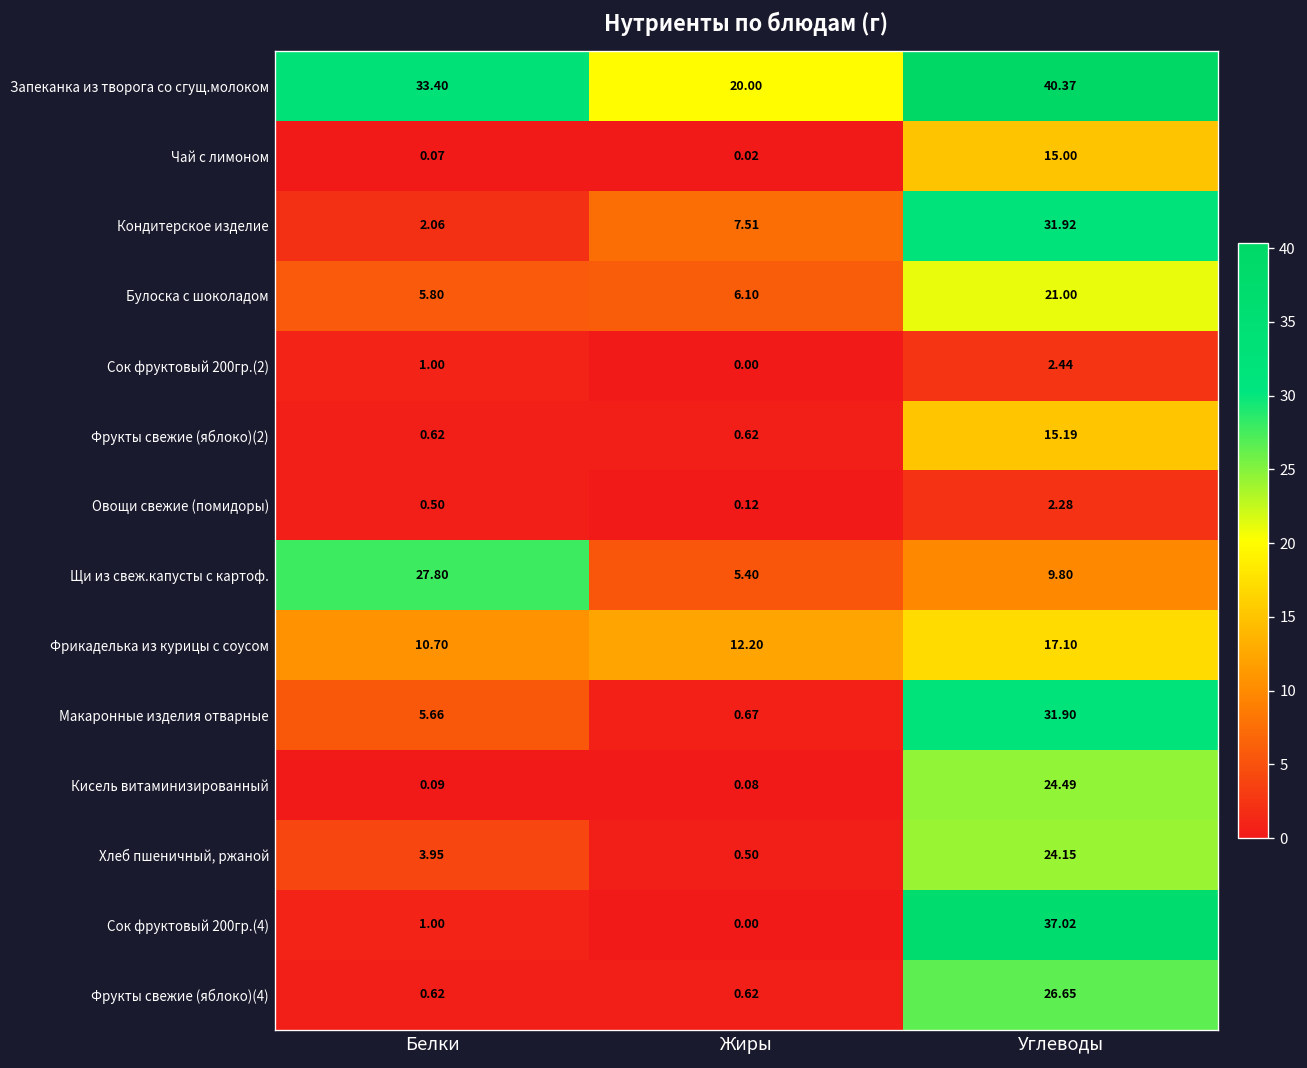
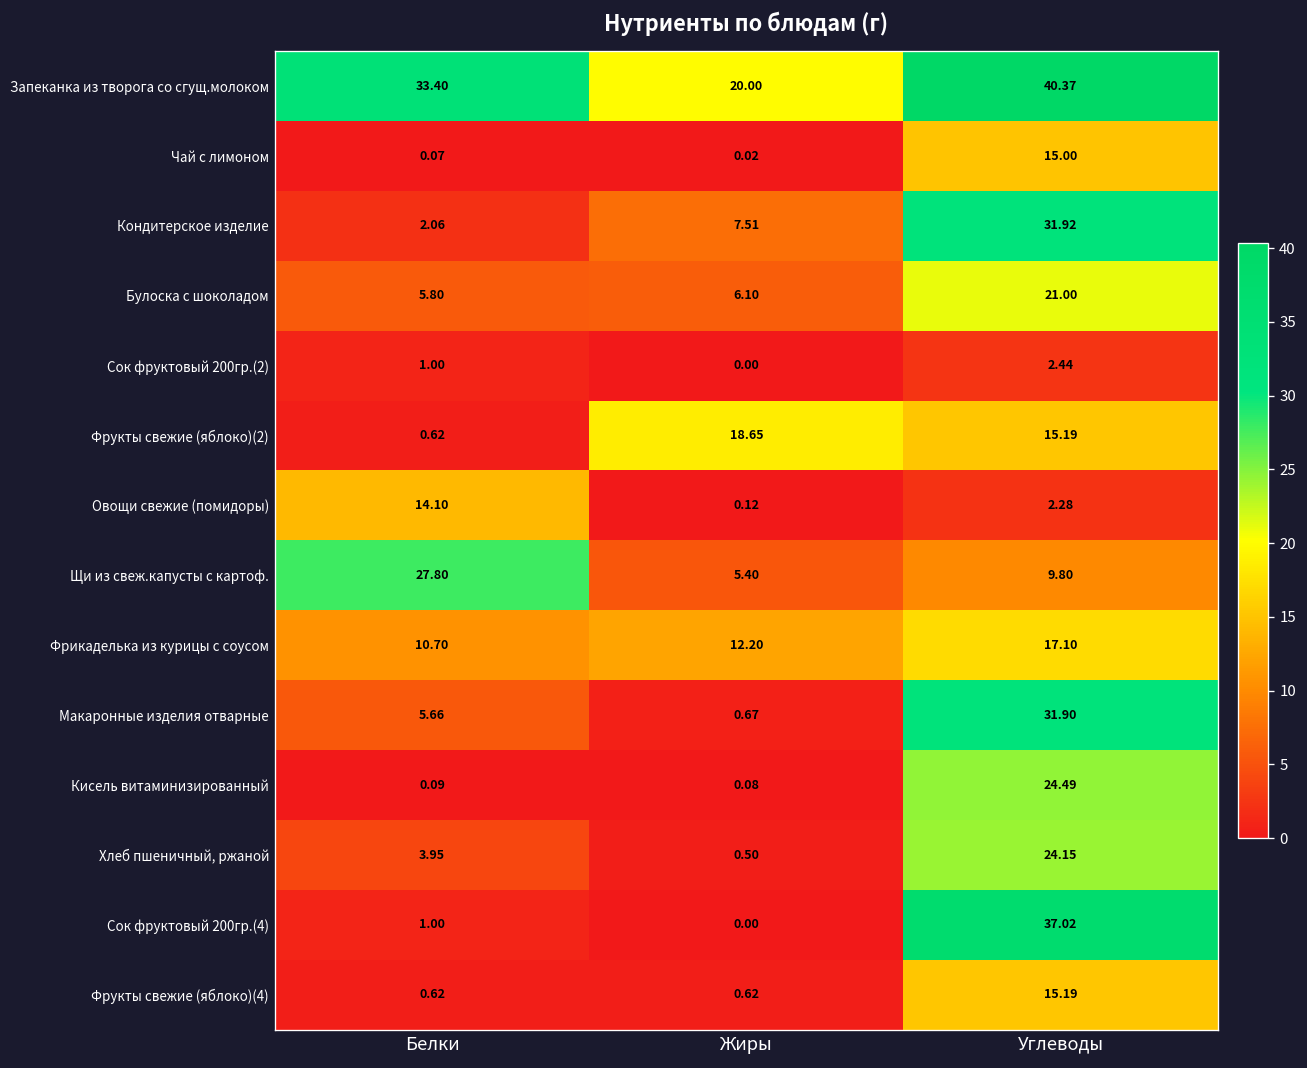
Фрукты свежие (яблоко)(2), Жиры: 0.62 -> 18.65
Овощи свежие (помидоры), Белки: 0.50 -> 14.10
Фрукты свежие (яблоко)(4), Углеводы: 26.65 -> 15.19
